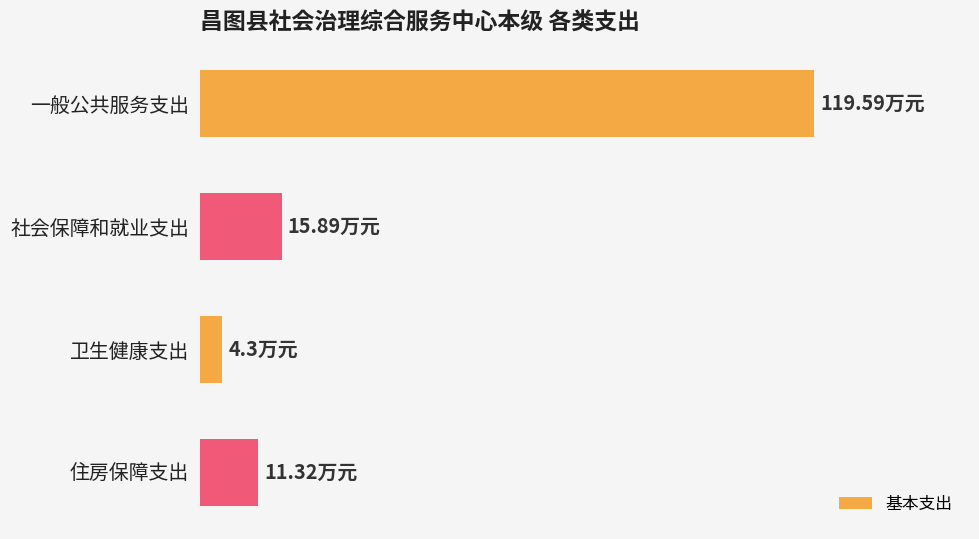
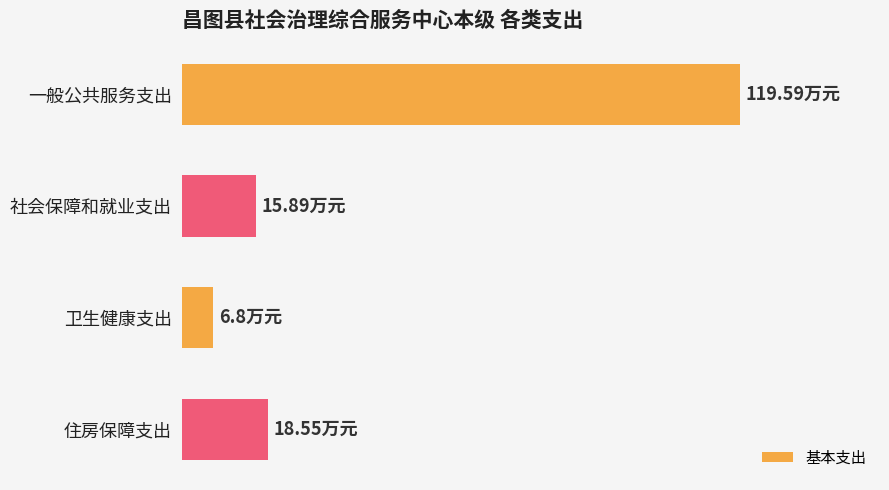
卫生健康支出: 4.3 -> 6.8
住房保障支出: 11.32 -> 18.55
